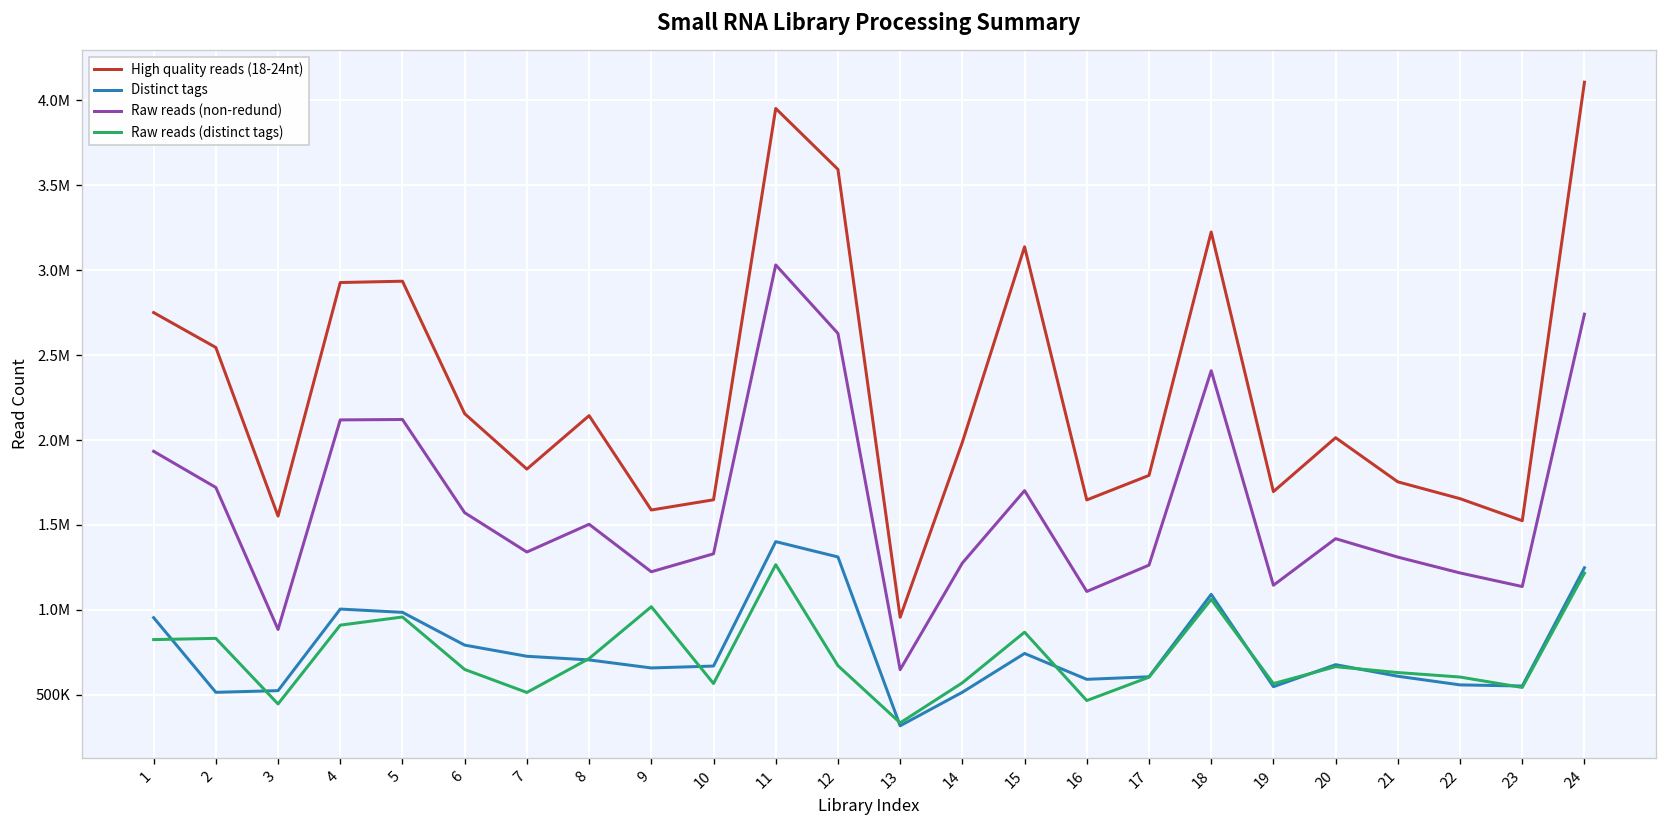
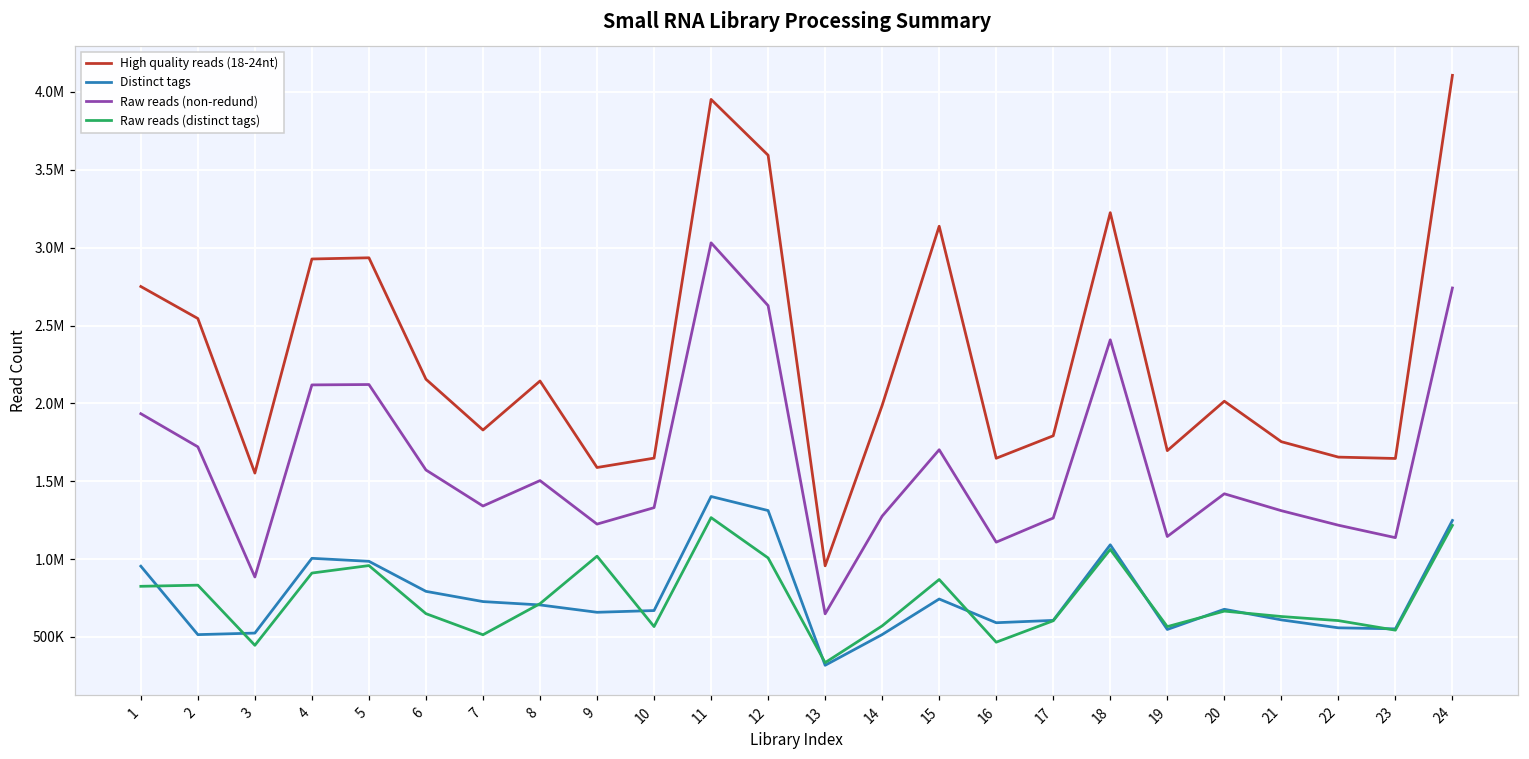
Raw reads (distinct tags), 12: 670000 -> 1010000
High quality reads (18-24nt), 23: 1520000 -> 1650000
